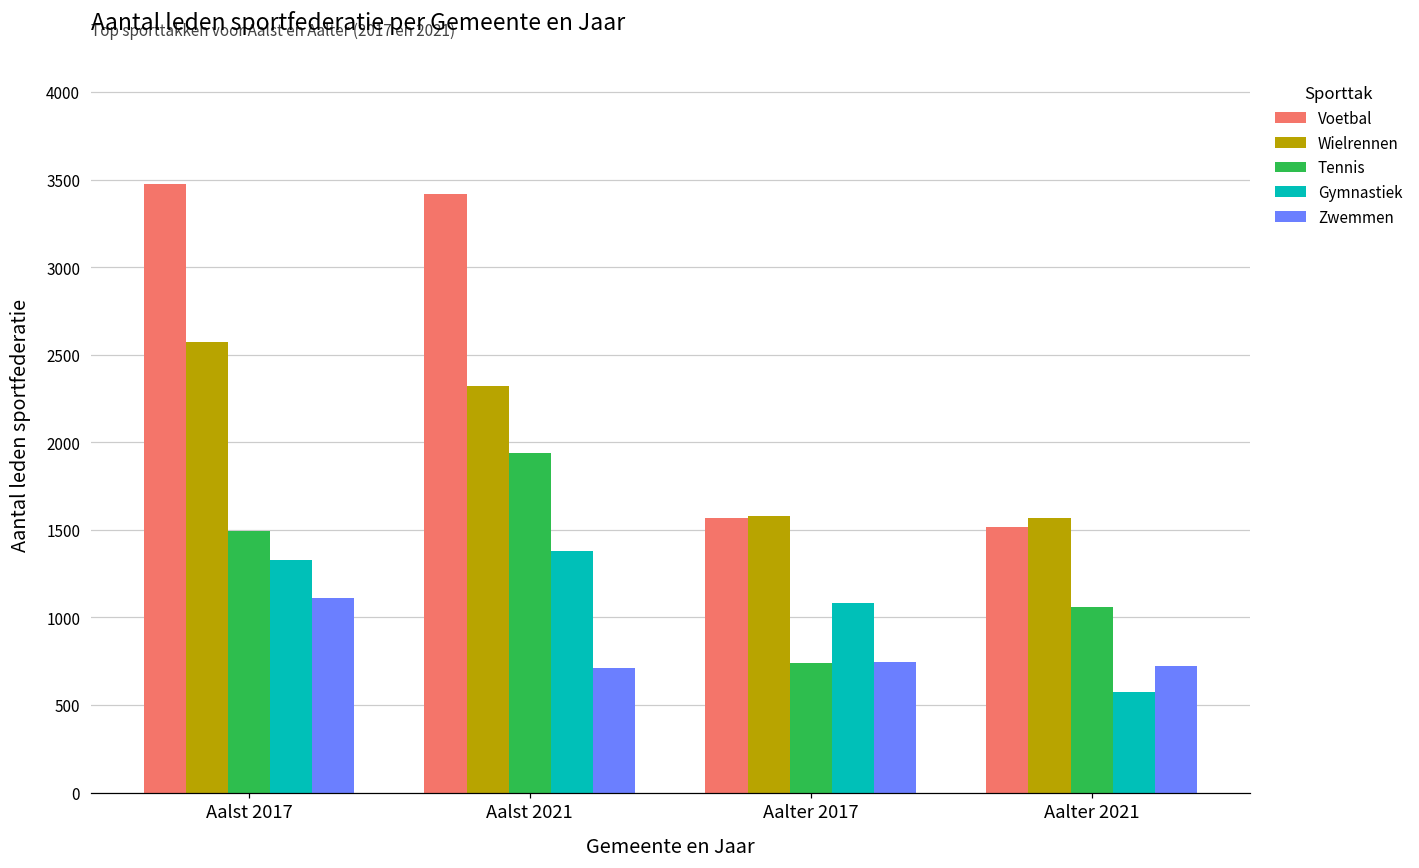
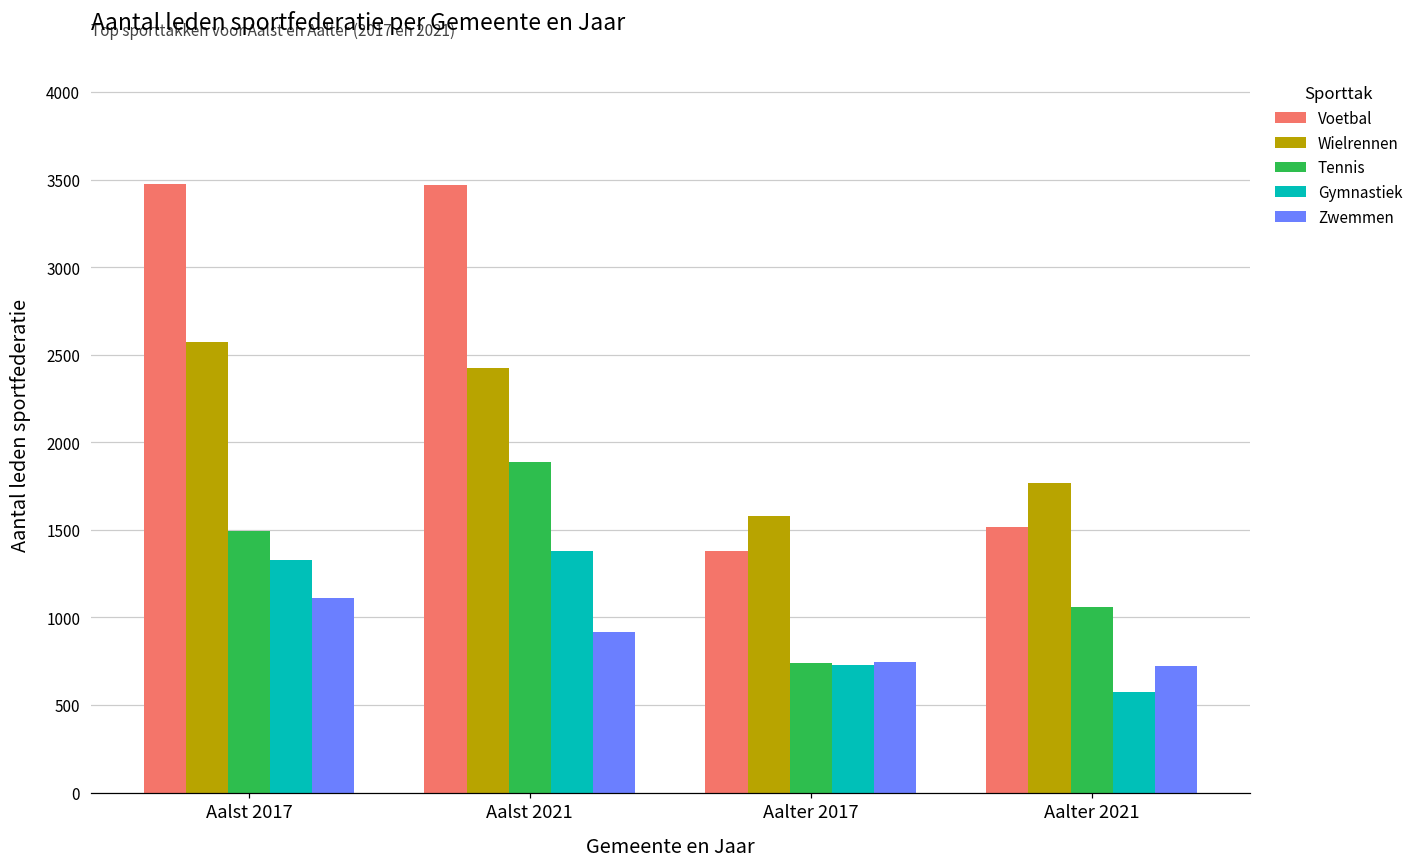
Voetbal, Aalst 2021: 3420 -> 3470
Wielrennen, Aalst 2021: 2320 -> 2420
Tennis, Aalst 2021: 1940 -> 1890
Zwemmen, Aalst 2021: 710 -> 920
Voetbal, Aalter 2017: 1570 -> 1380
Gymnastiek, Aalter 2017: 1080 -> 730
Wielrennen, Aalter 2021: 1570 -> 1770
